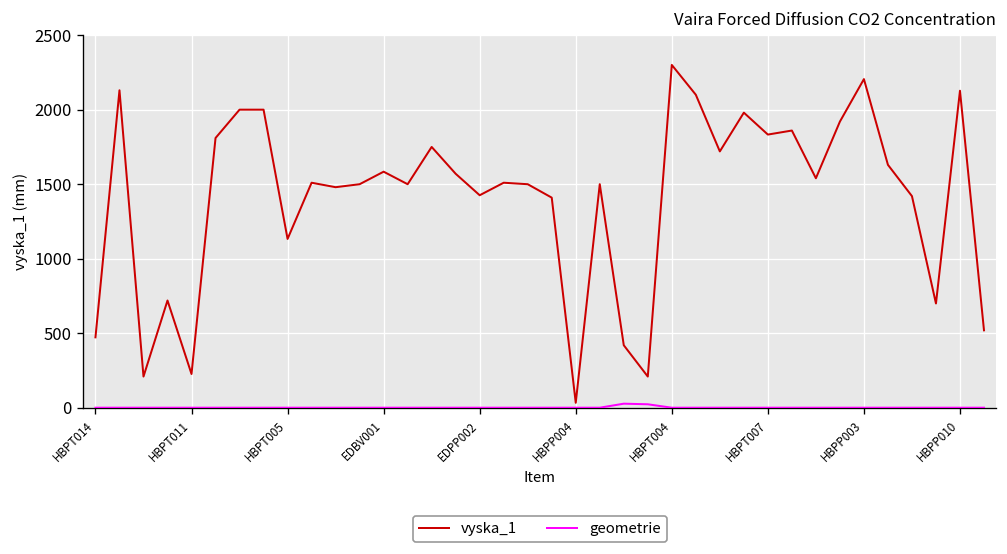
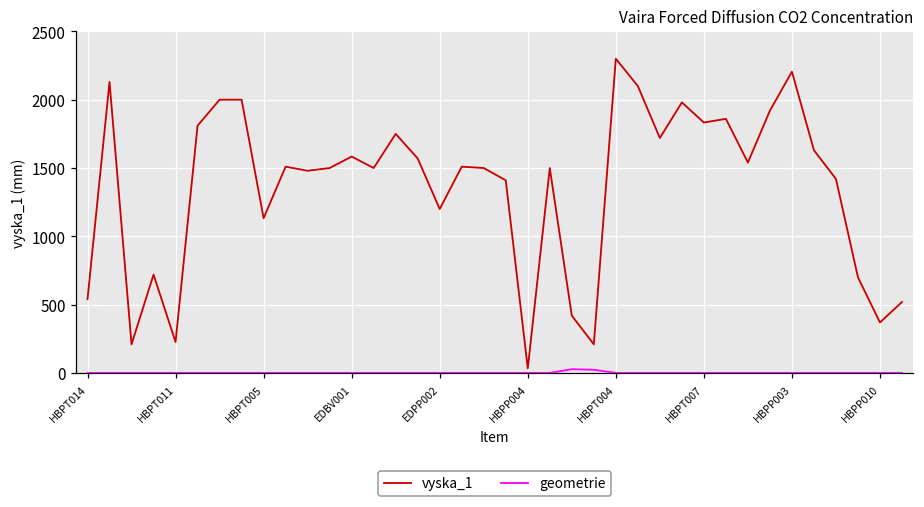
vyska_1, HBPT014: 470 -> 540
vyska_1, EDPP002: 1430 -> 1200
vyska_1, HBPP010: 2130 -> 370
